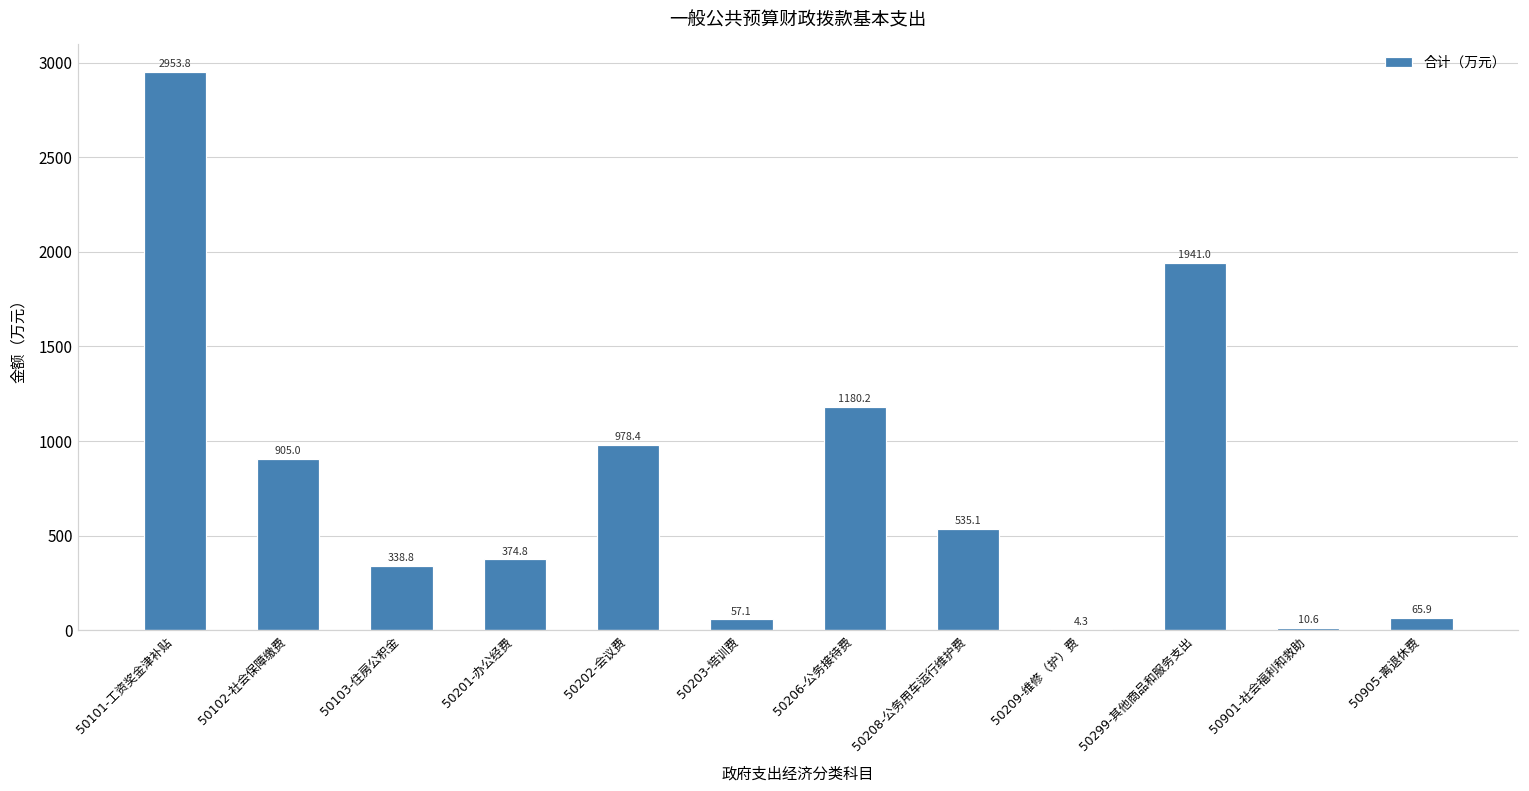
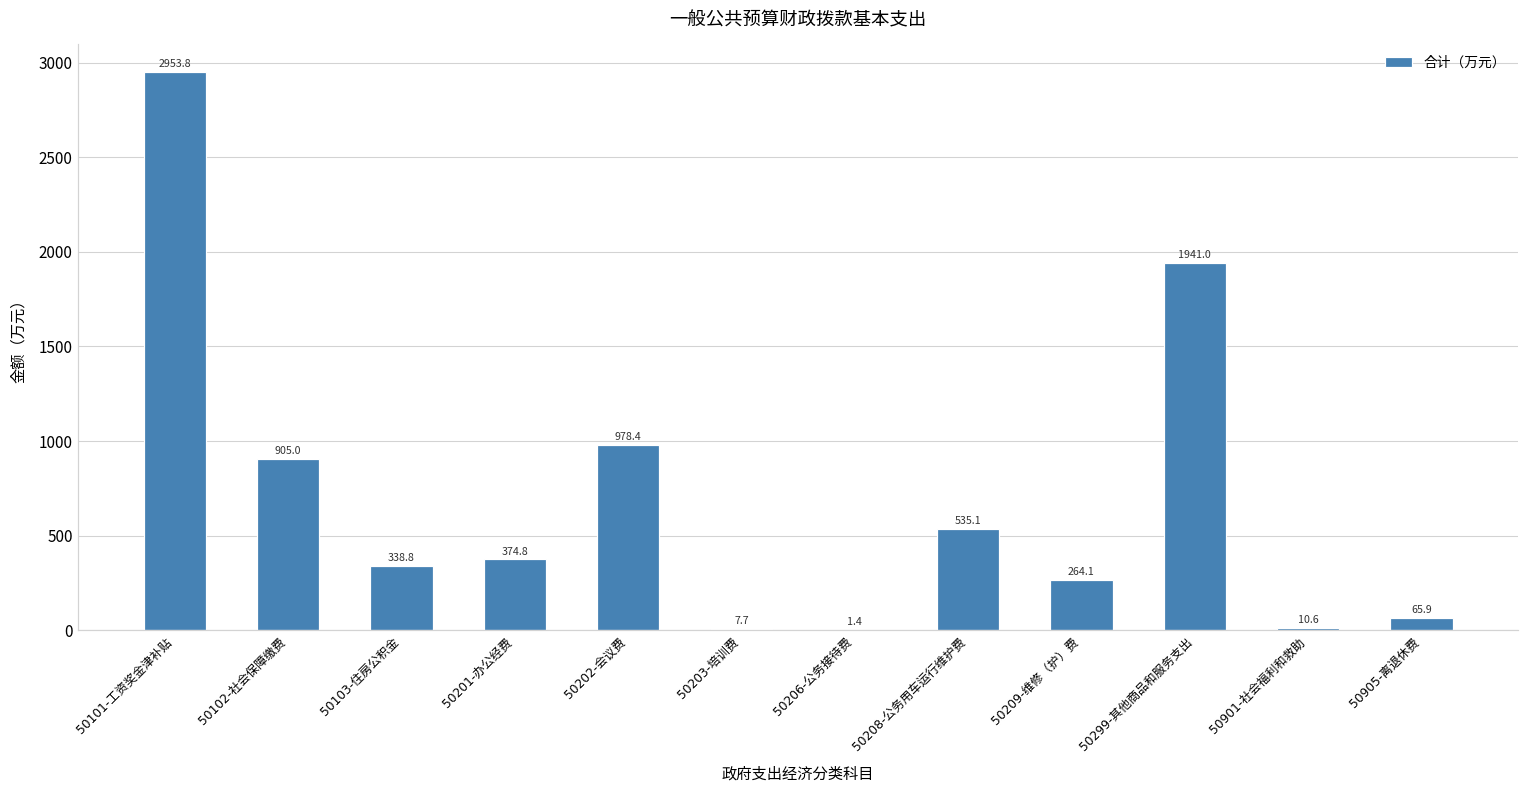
50203-培训费: 57.1 -> 7.7
50206-公务接待费: 1180.2 -> 1.4
50209-维修（护）费: 4.3 -> 264.1
